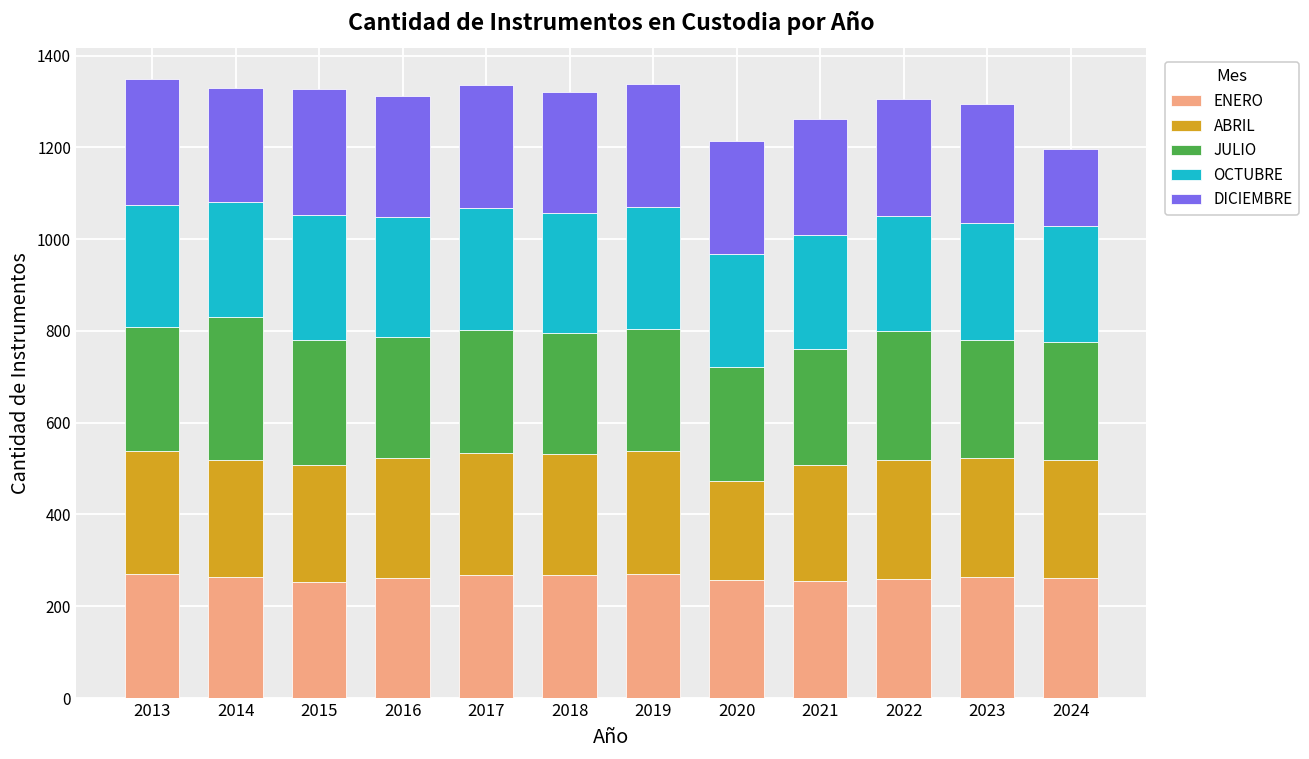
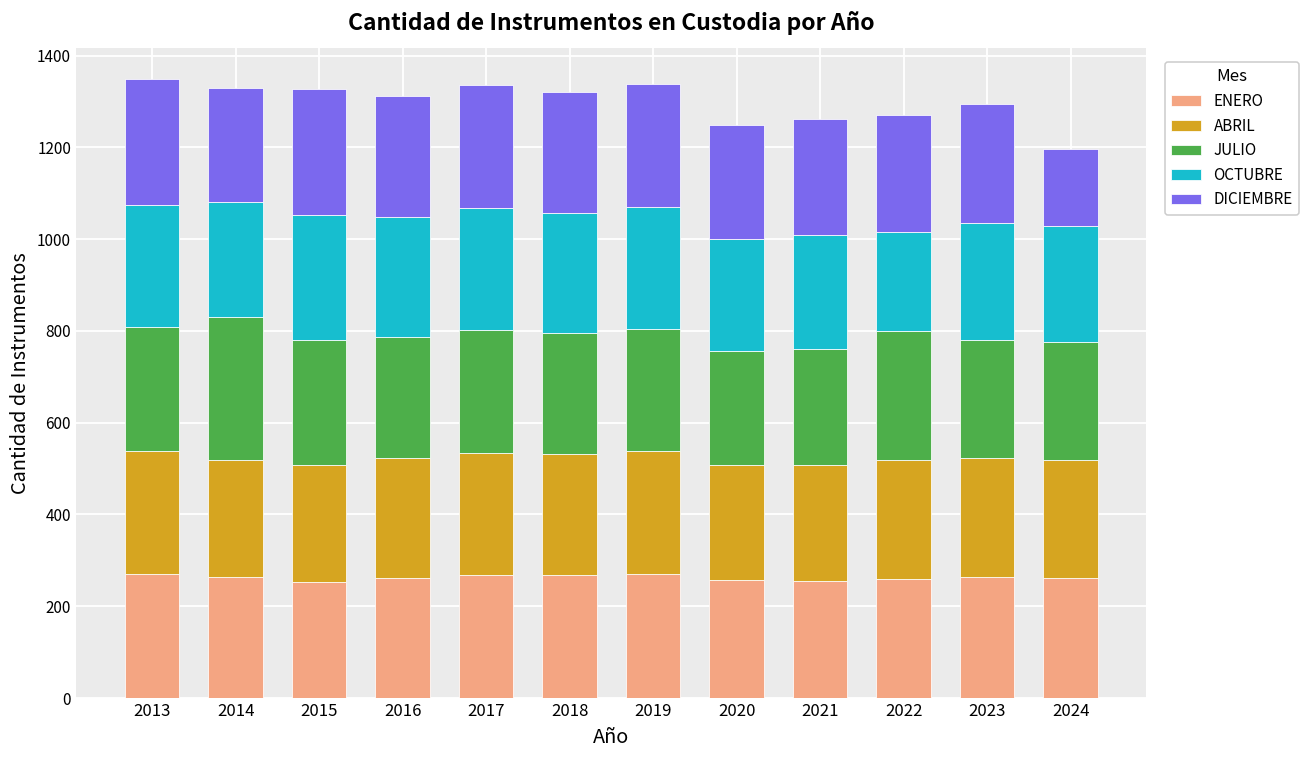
ABRIL, 2020: 220 -> 250
OCTUBRE, 2022: 250 -> 220
